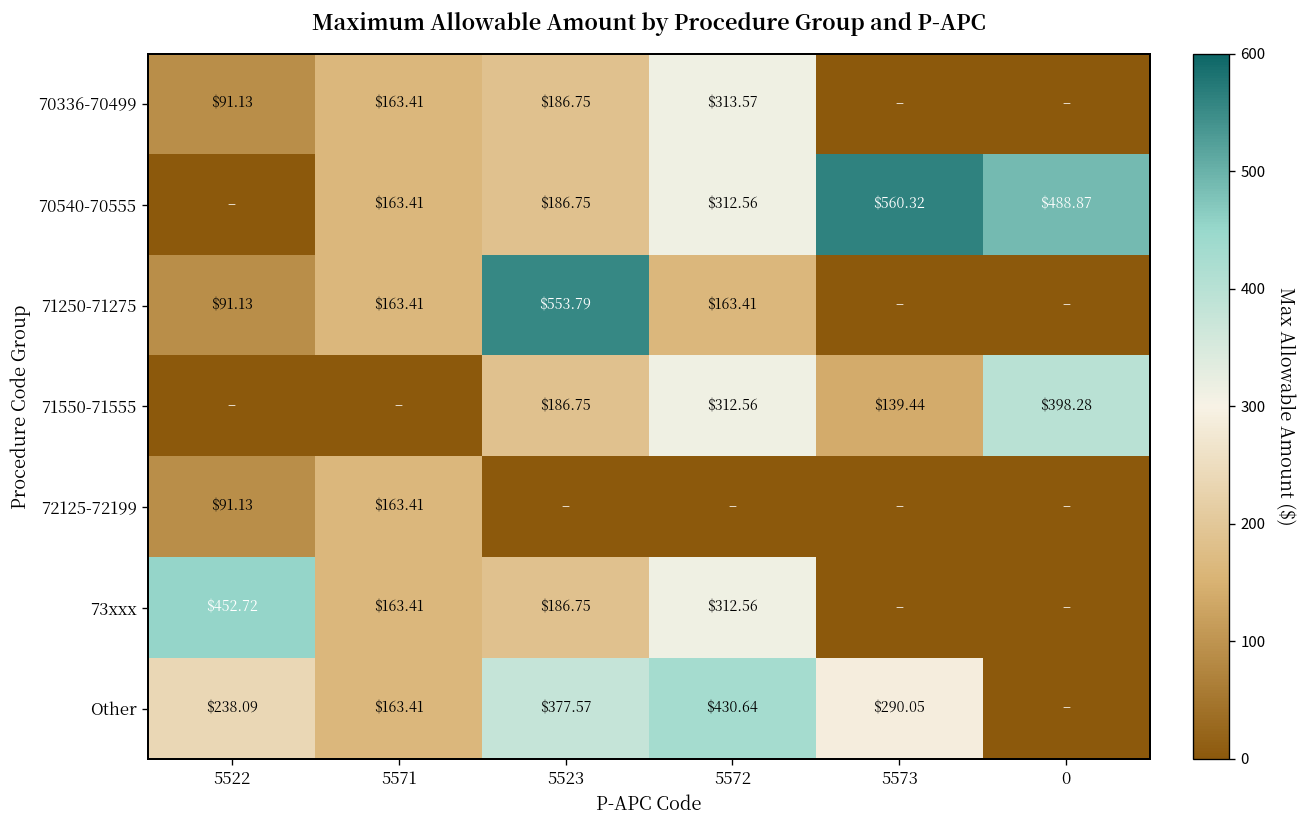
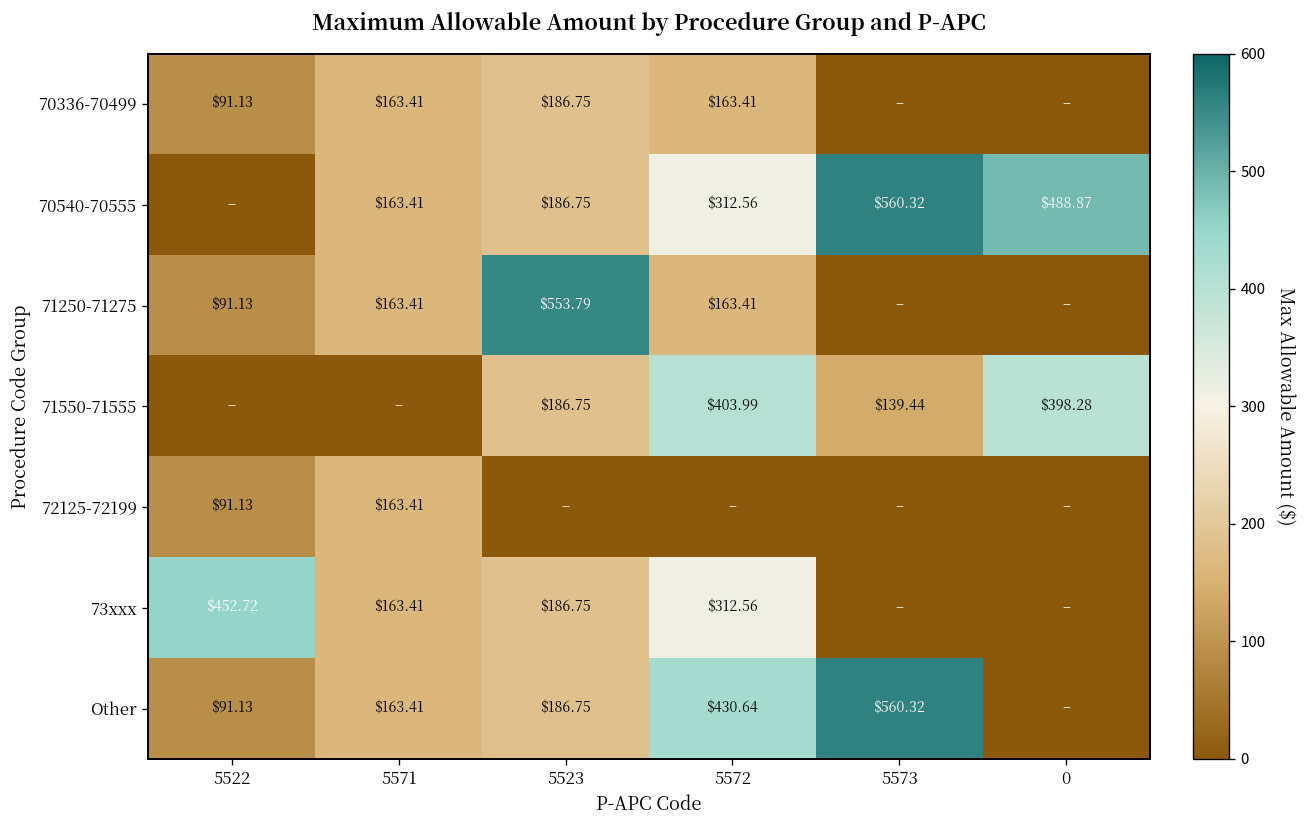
70336-70499, 5572: $313.57 -> $163.41
71550-71555, 5572: $312.56 -> $403.99
Other, 5522: $238.09 -> $91.13
Other, 5523: $377.57 -> $186.75
Other, 5573: $290.05 -> $560.32
